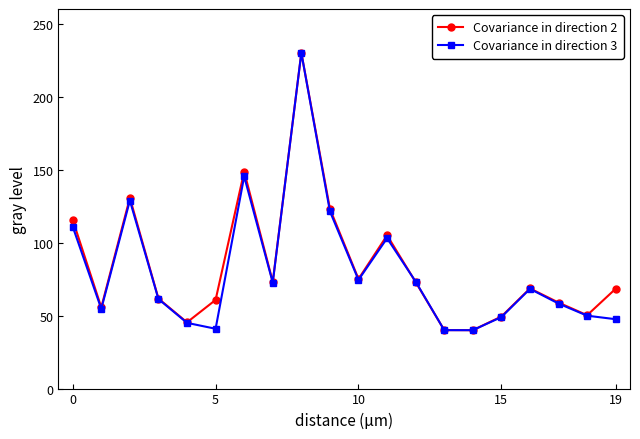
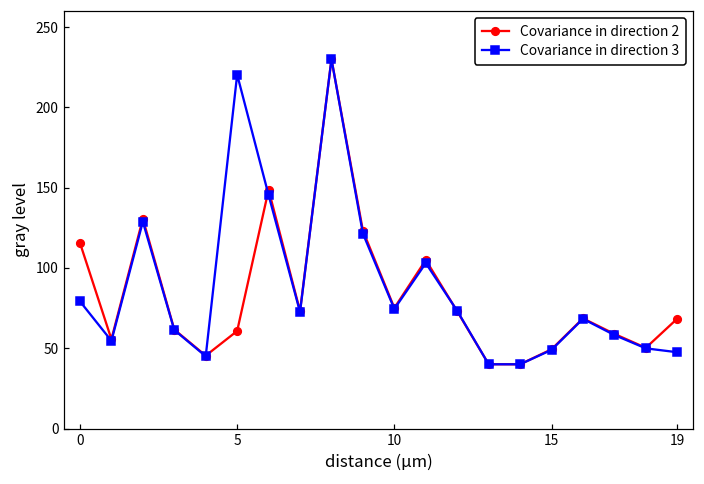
Covariance in direction 3, 0: 111 -> 79
Covariance in direction 3, 5: 41 -> 220
